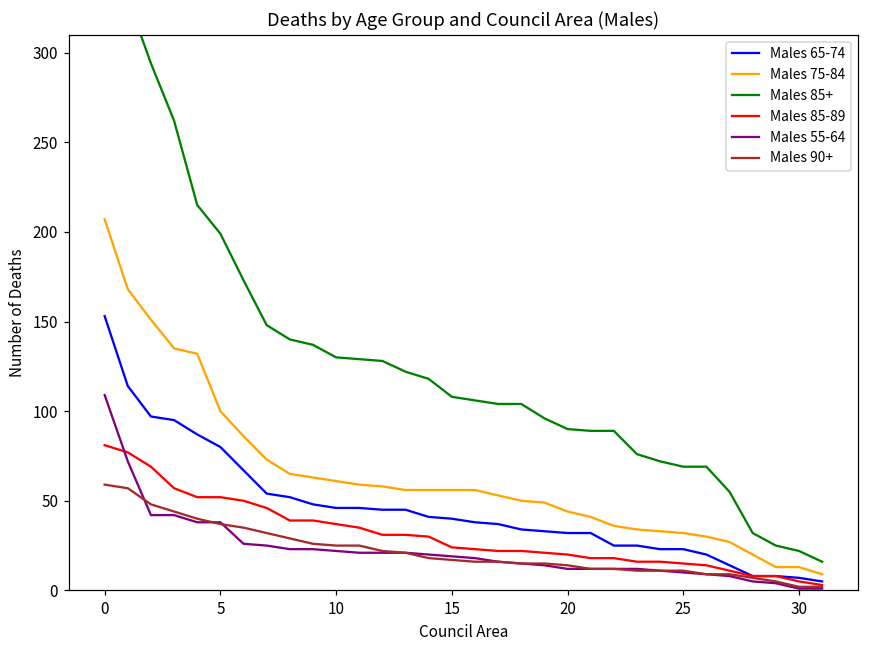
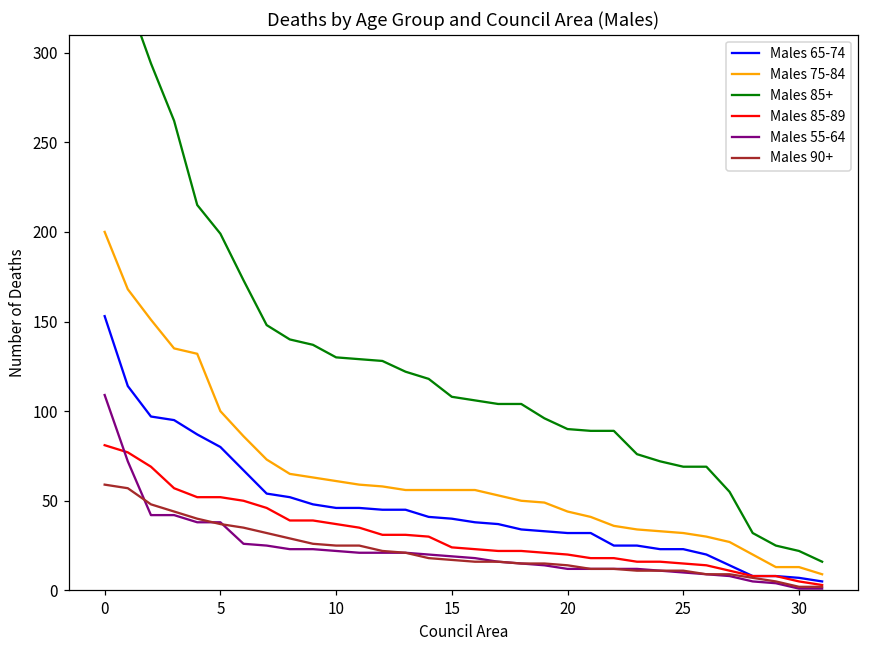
Males 75-84, 0: 207 -> 200
